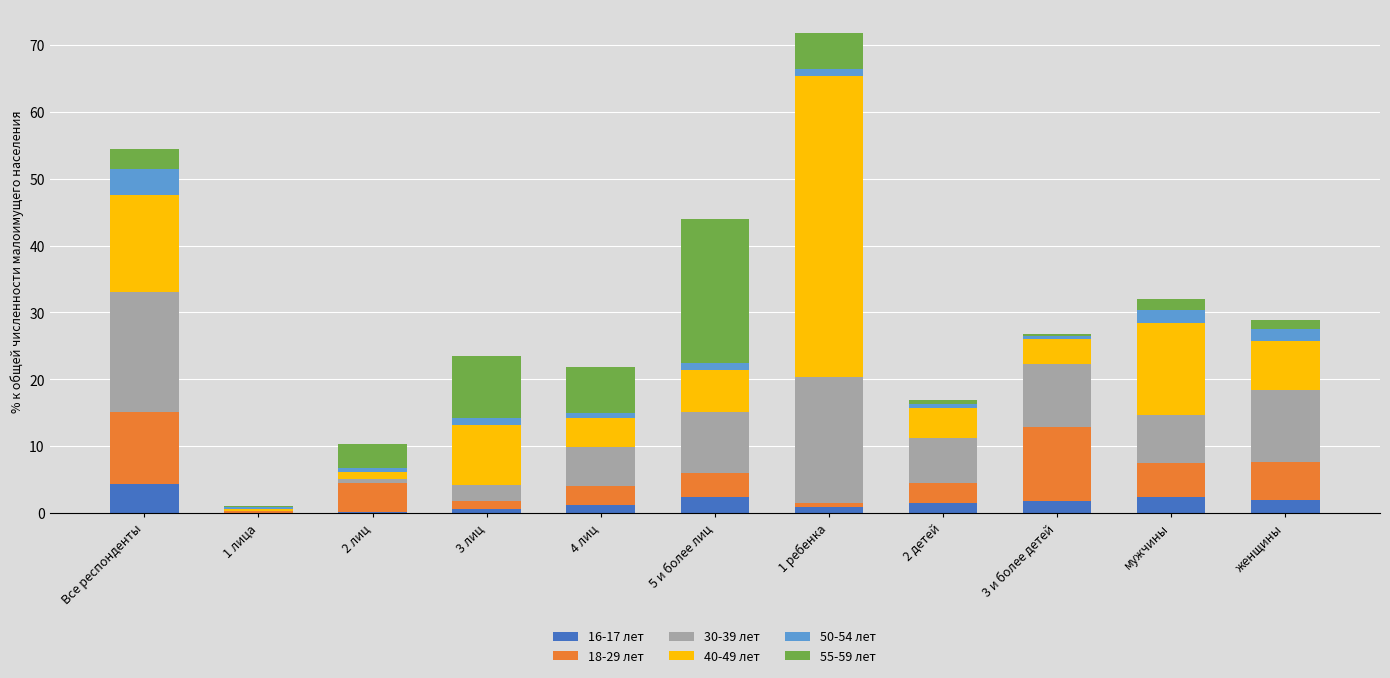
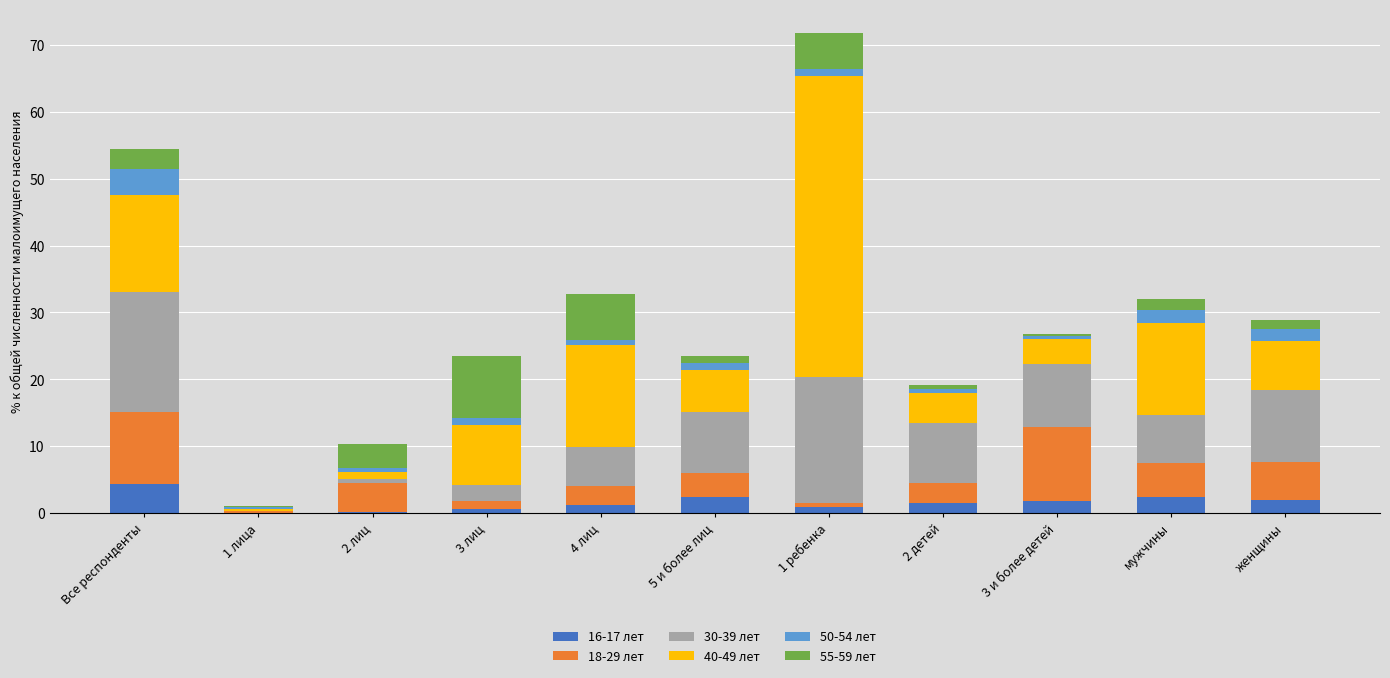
40-49 лет, 4 лиц: 4 -> 15
55-59 лет, 5 и более лиц: 22 -> 1
30-39 лет, 2 детей: 7 -> 9
